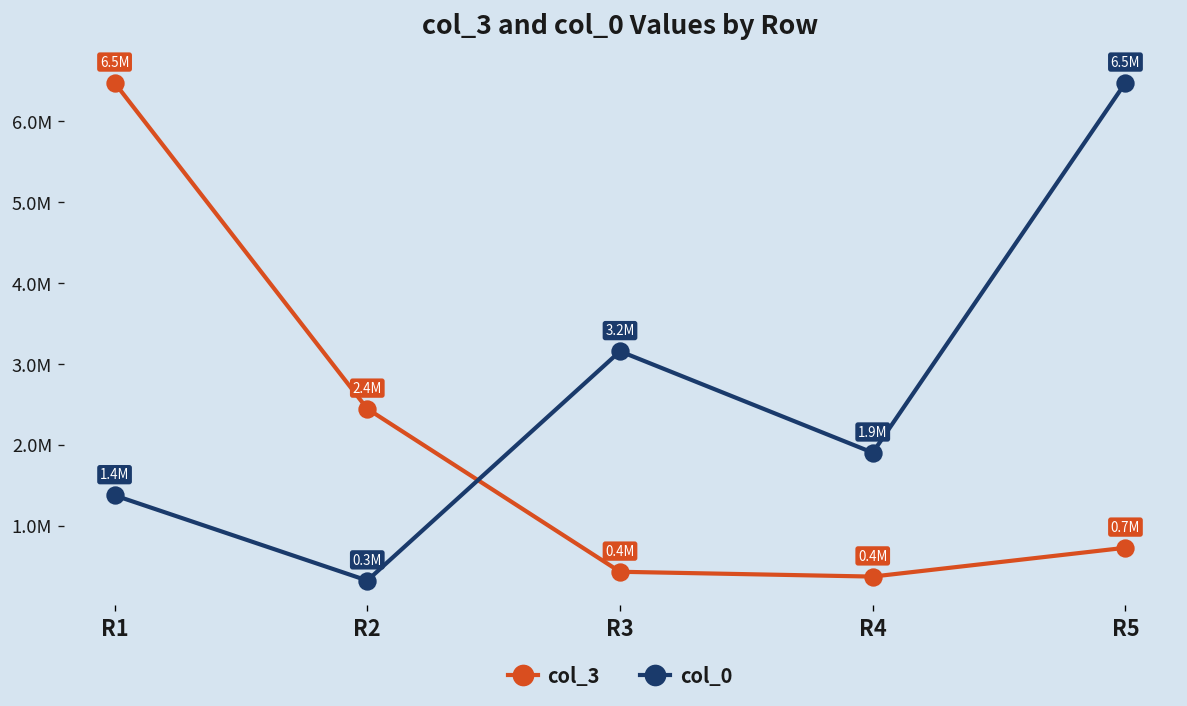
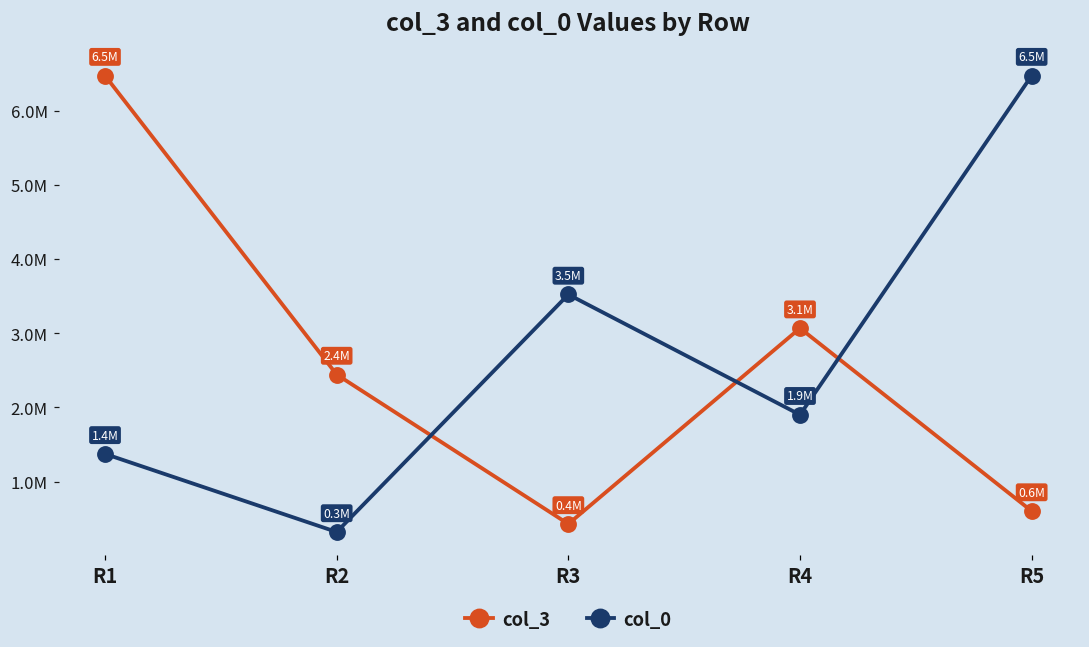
col_0, R3: 3.2M -> 3.5M
col_3, R4: 0.4M -> 3.1M
col_3, R5: 0.7M -> 0.6M
